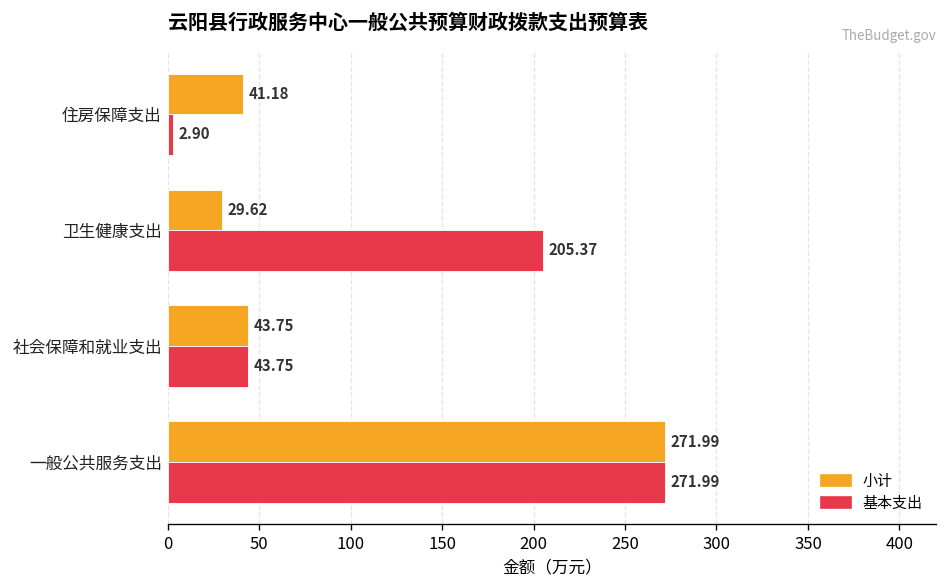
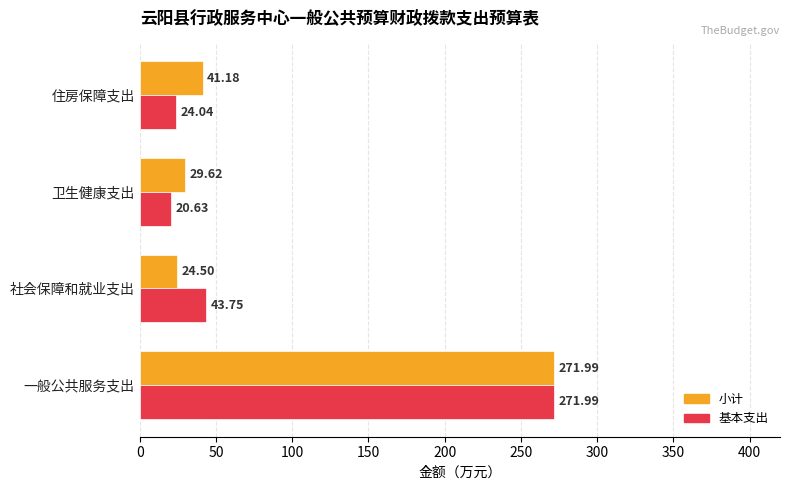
基本支出, 住房保障支出: 2.90 -> 24.04
基本支出, 卫生健康支出: 205.37 -> 20.63
小计, 社会保障和就业支出: 43.75 -> 24.50
